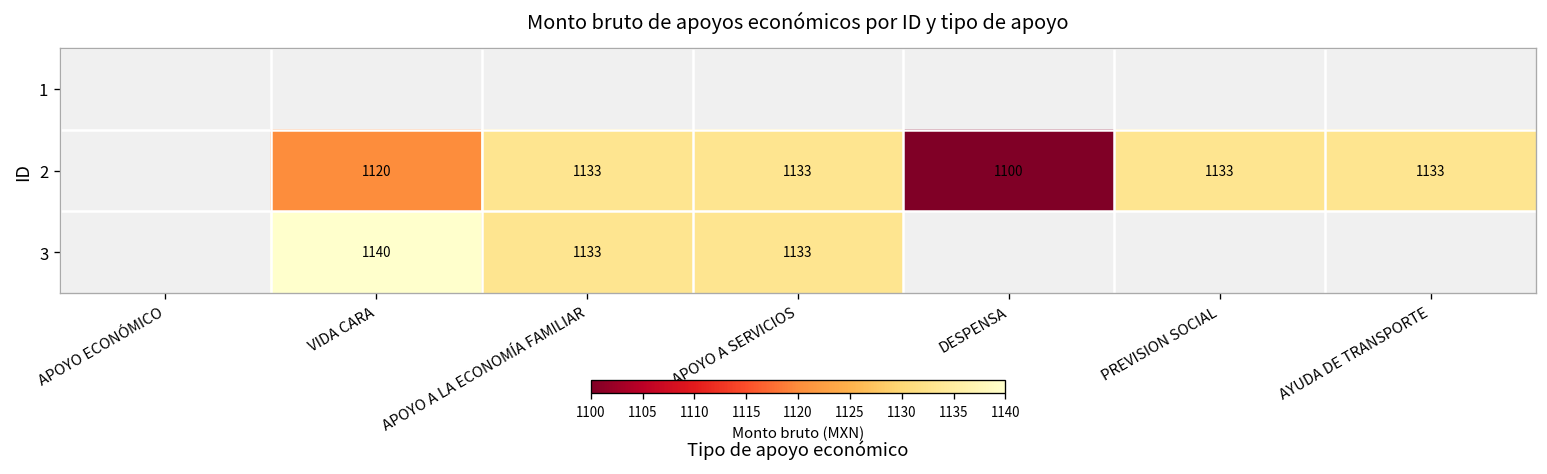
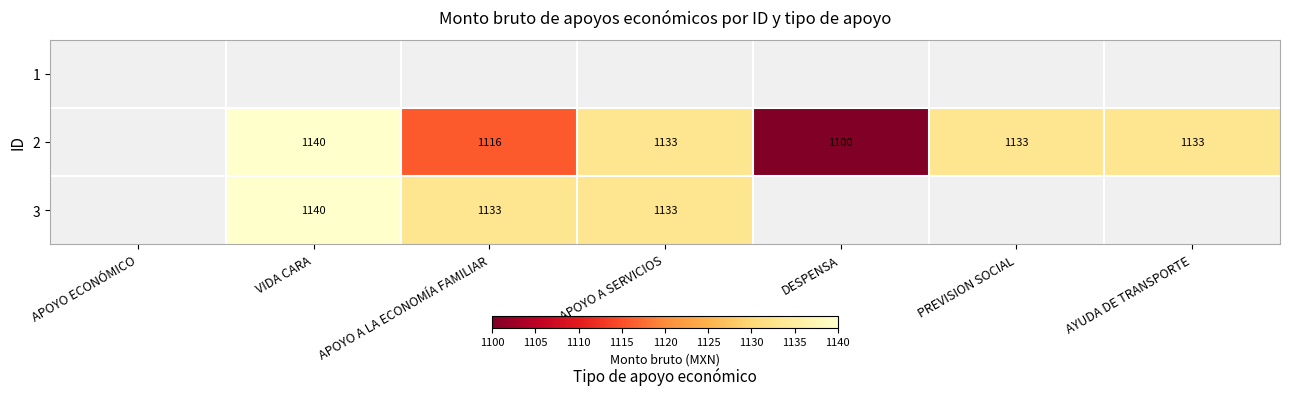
2, VIDA CARA: 1120 -> 1140
2, APOYO A LA ECONOMÍA FAMILIAR: 1133 -> 1116
